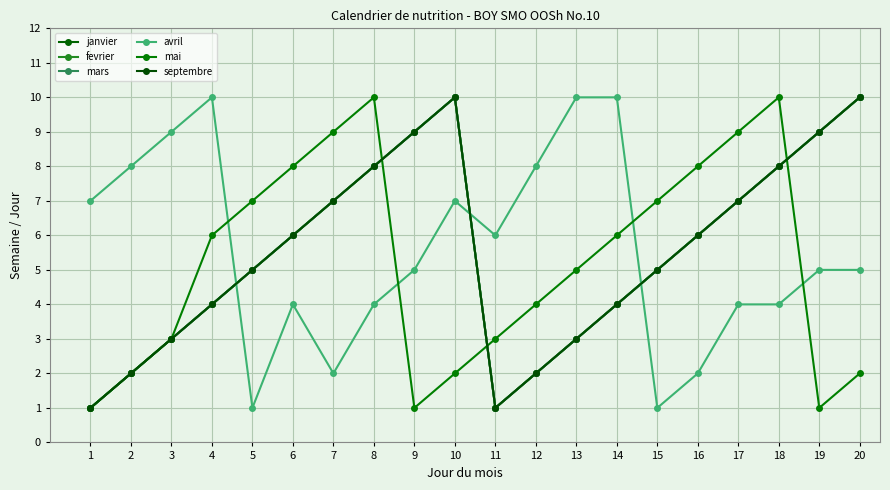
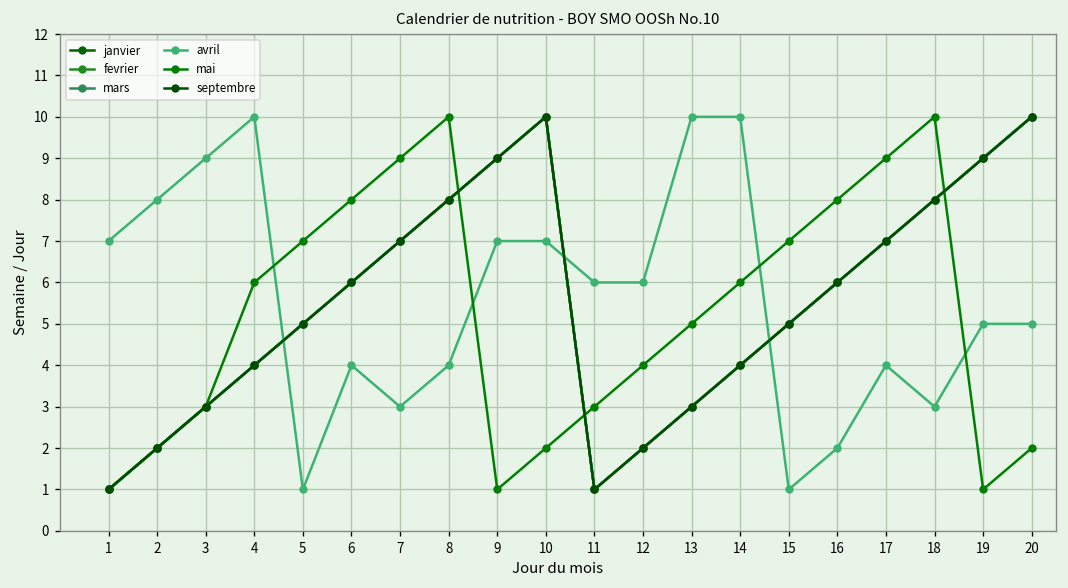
avril, 7: 2 -> 3
avril, 9: 5 -> 7
avril, 12: 8 -> 6
avril, 18: 4 -> 3
